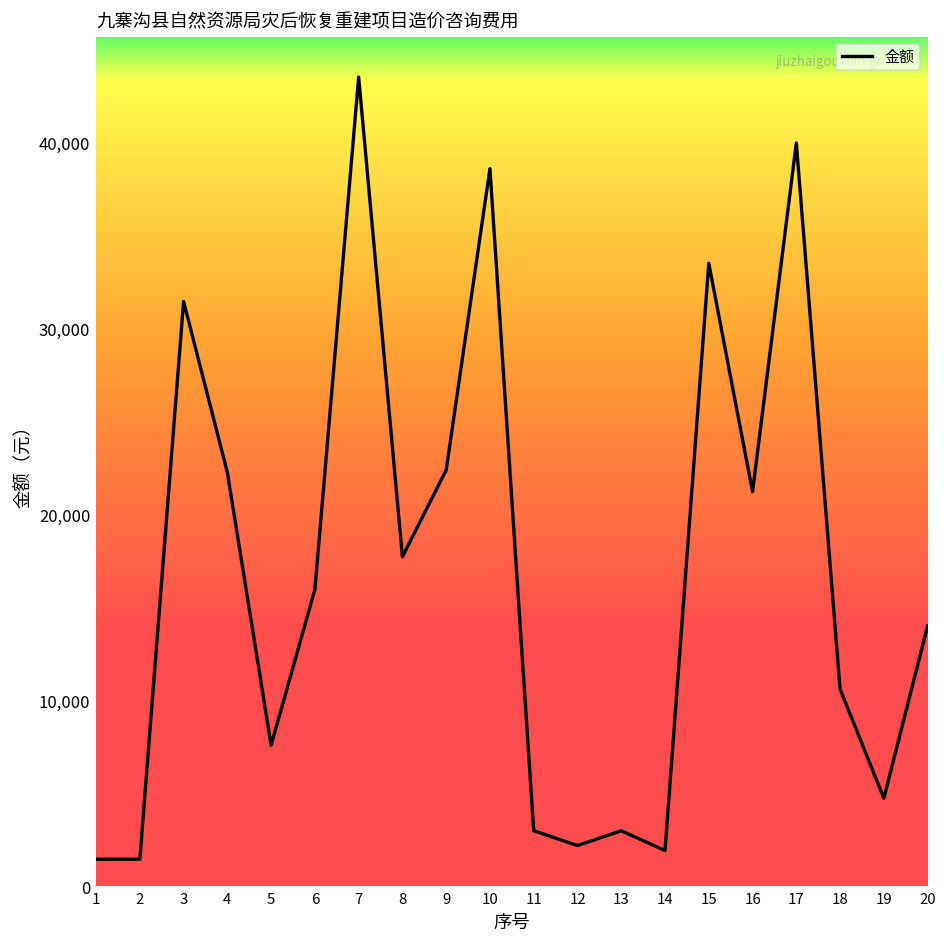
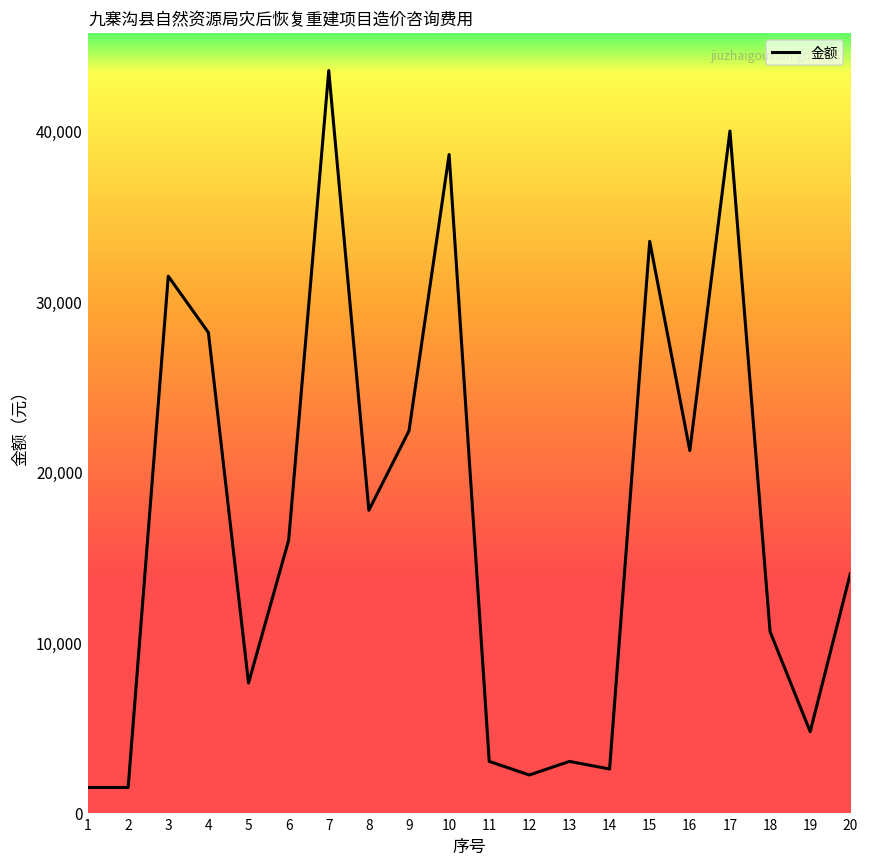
4: 22,300 -> 28,200
14: 1,900 -> 2,600
